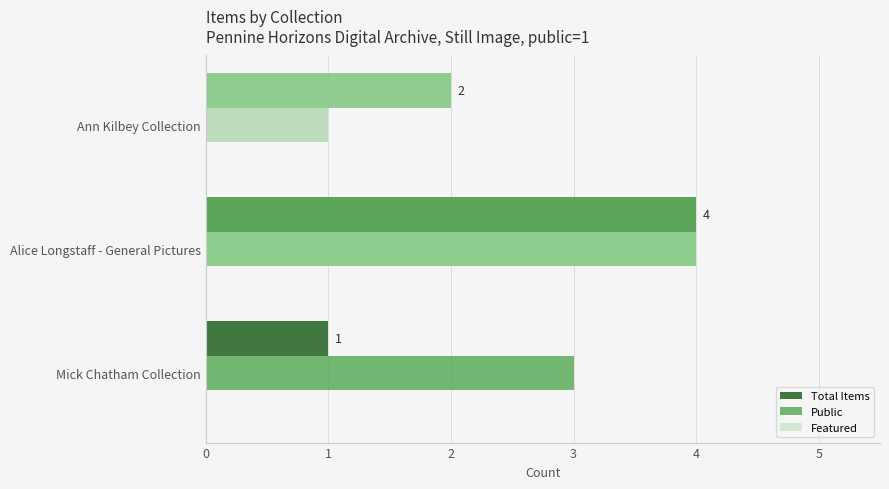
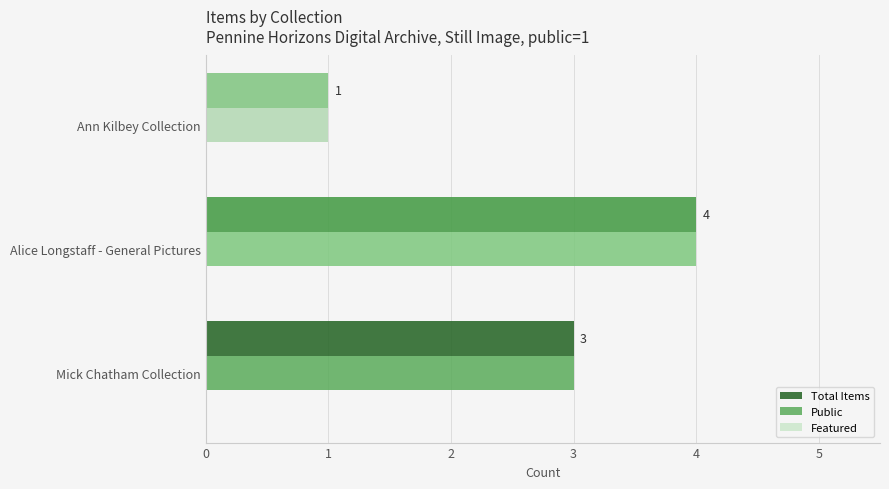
Total Items, Ann Kilbey Collection: 2 -> 1
Total Items, Mick Chatham Collection: 1 -> 3
